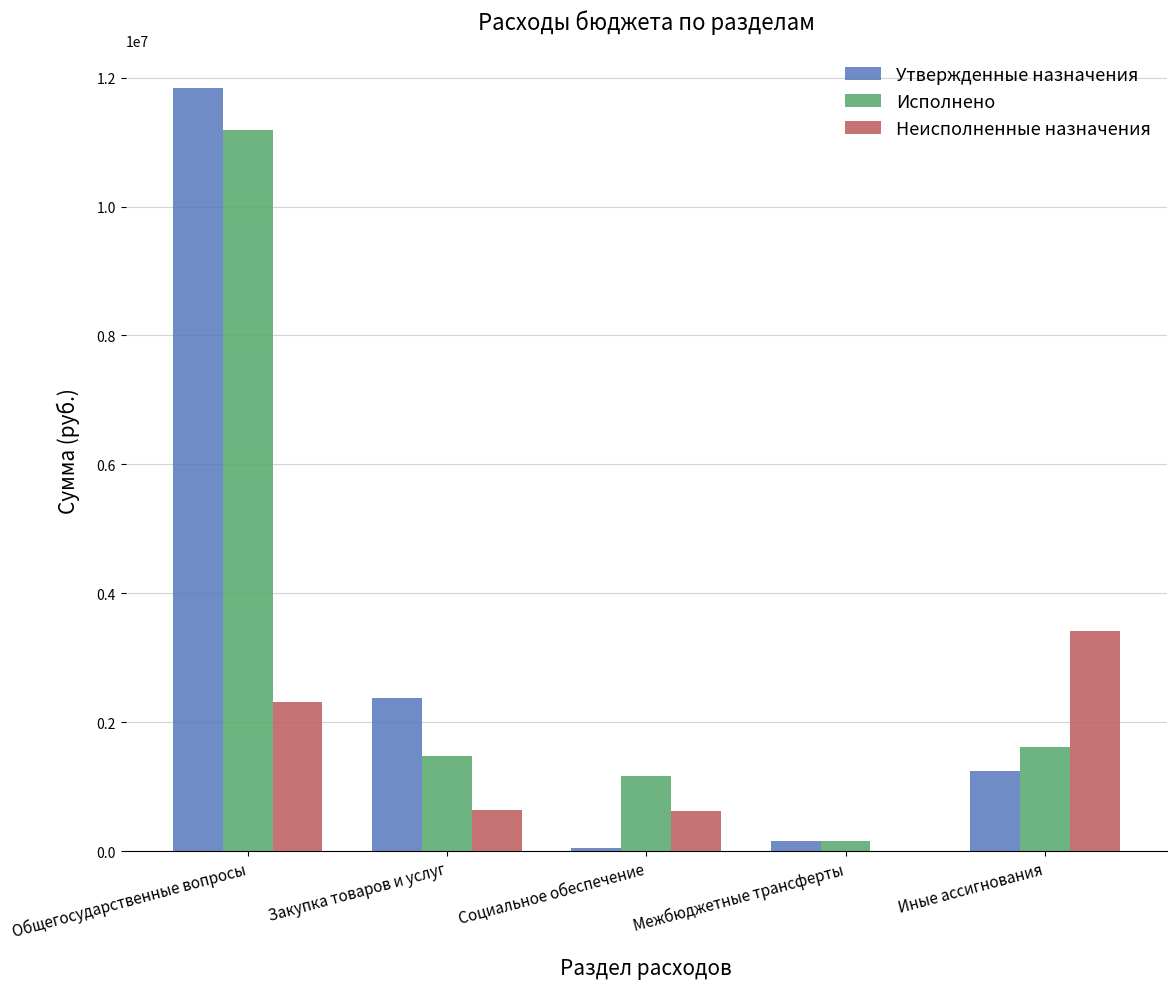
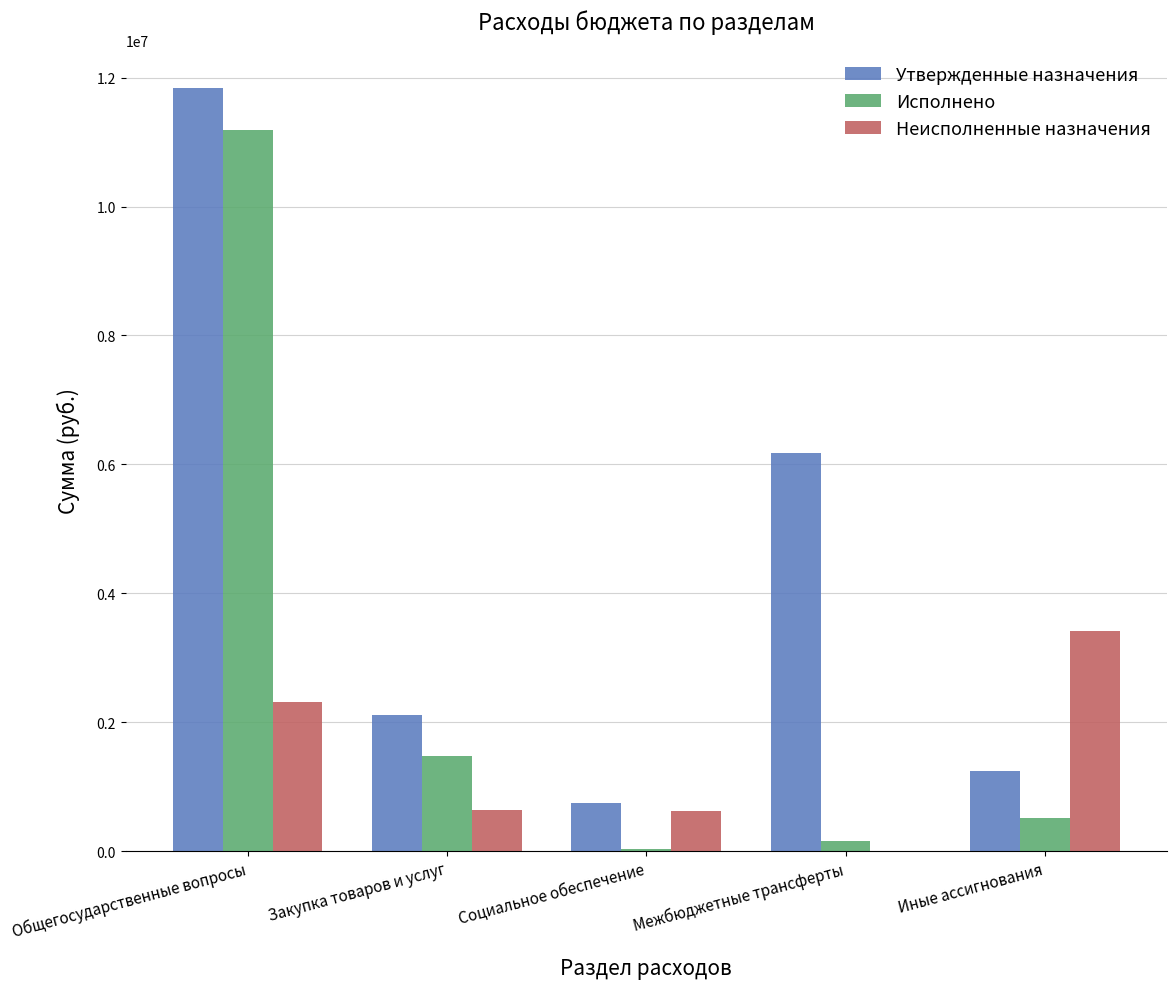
Утвержденные назначения, Закупка товаров и услуг: 2400000 -> 2100000
Утвержденные назначения, Социальное обеспечение: 0 -> 800000
Исполнено, Социальное обеспечение: 1200000 -> 0
Утвержденные назначения, Межбюджетные трансферты: 200000 -> 6200000
Исполнено, Иные ассигнования: 1600000 -> 500000
